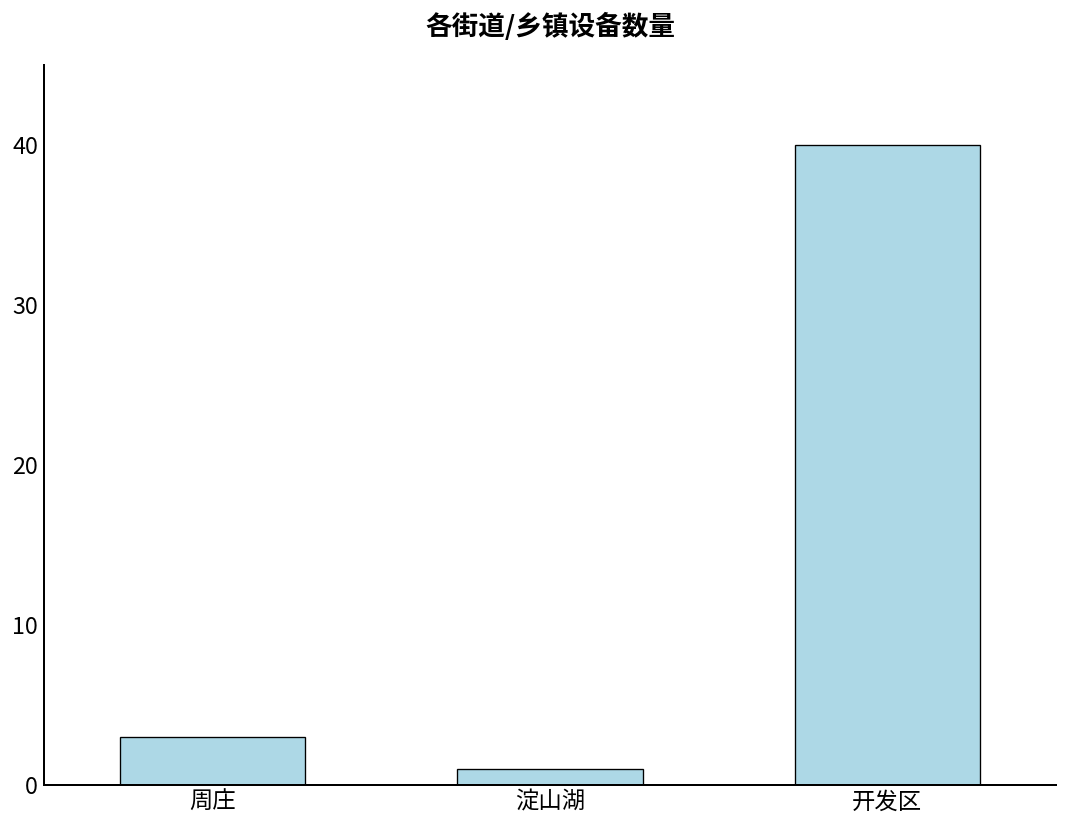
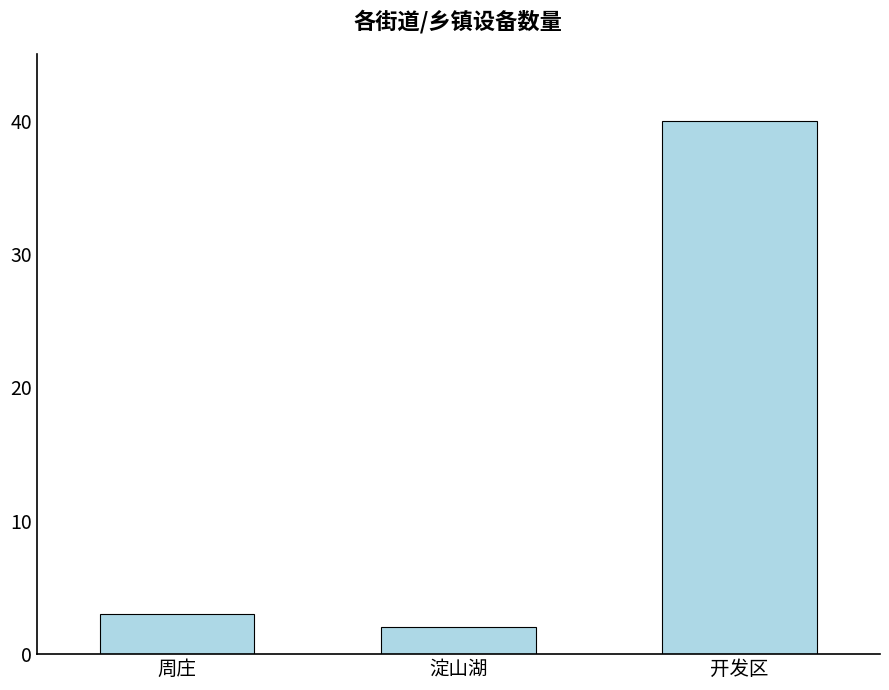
淀山湖: 1 -> 2
